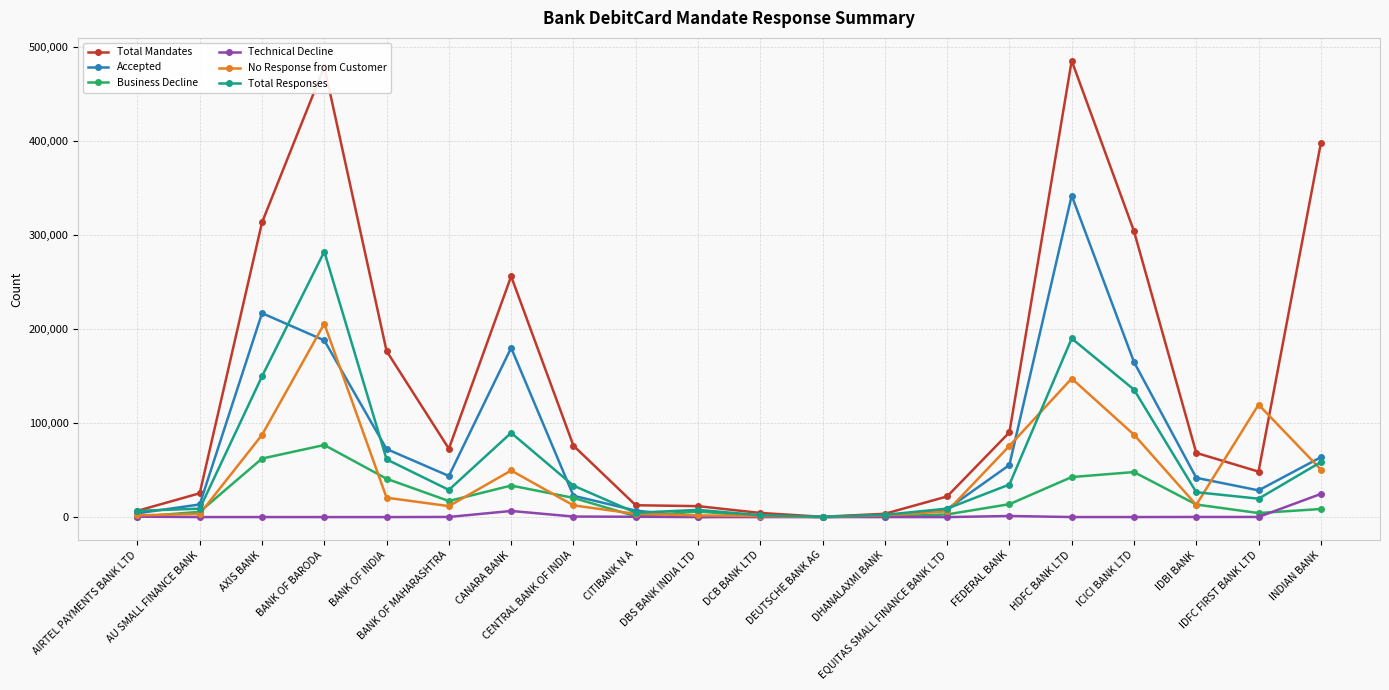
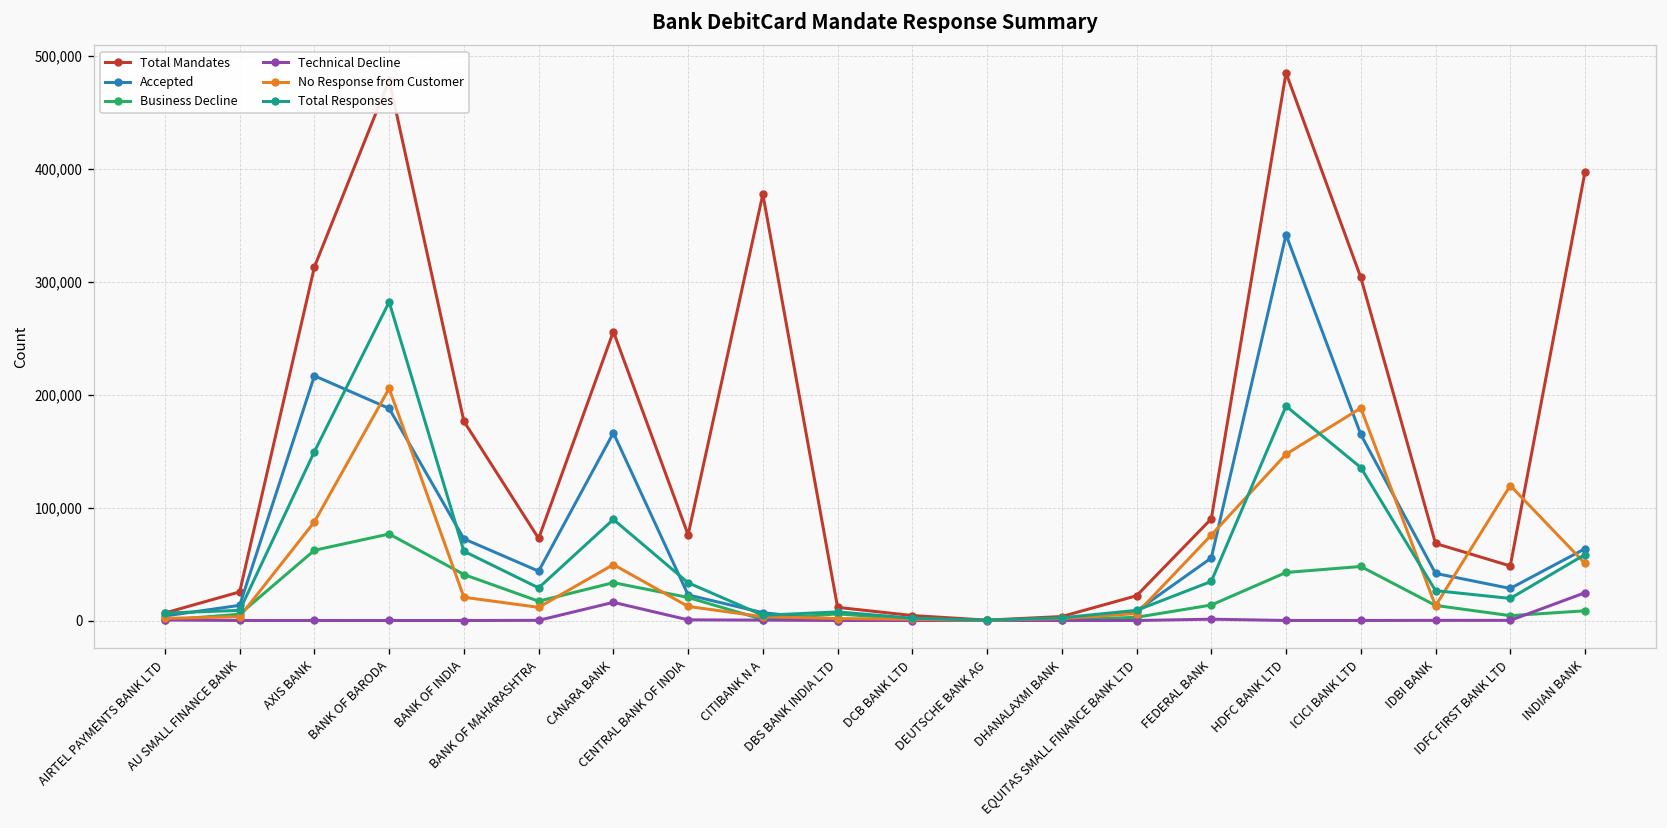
Accepted, CANARA BANK: 180,000 -> 170,000
Technical Decline, CANARA BANK: 10,000 -> 20,000
Total Mandates, CITIBANK N A: 10,000 -> 380,000
No Response from Customer, ICICI BANK LTD: 90,000 -> 190,000
